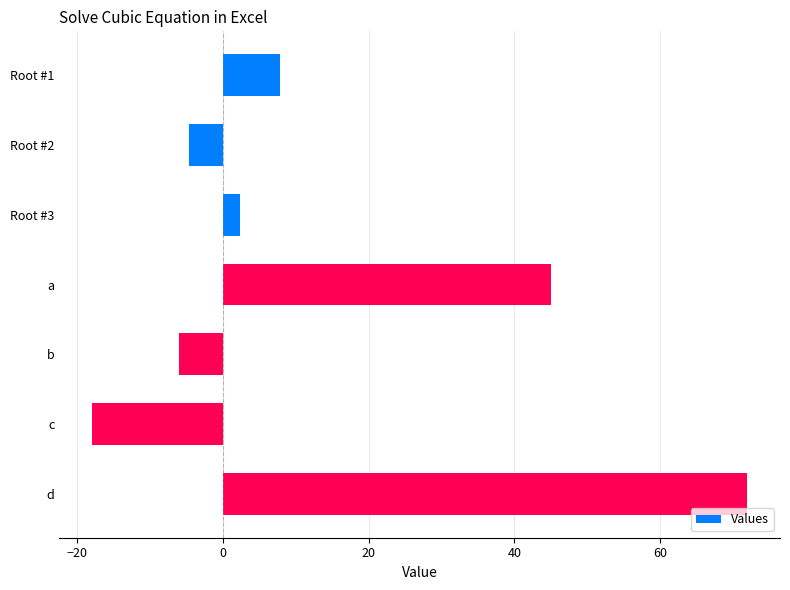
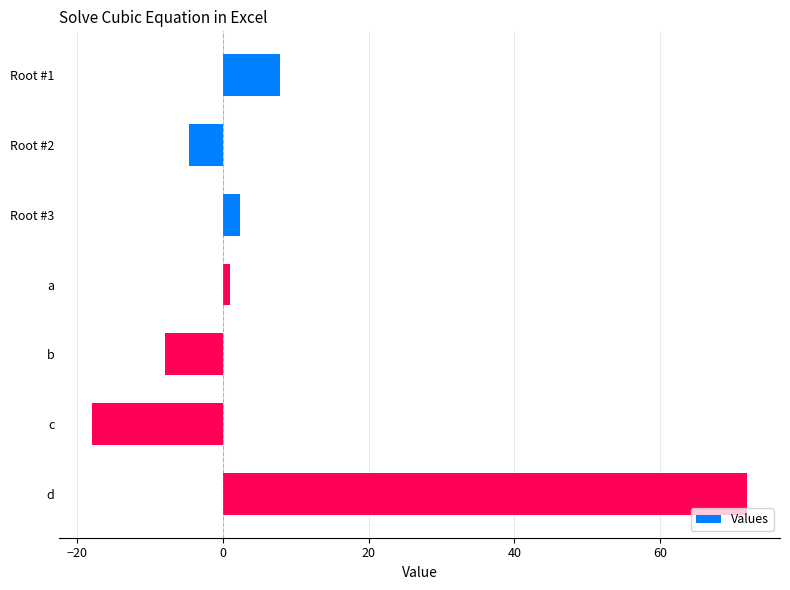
a: 45 -> 1
b: -6 -> -8
